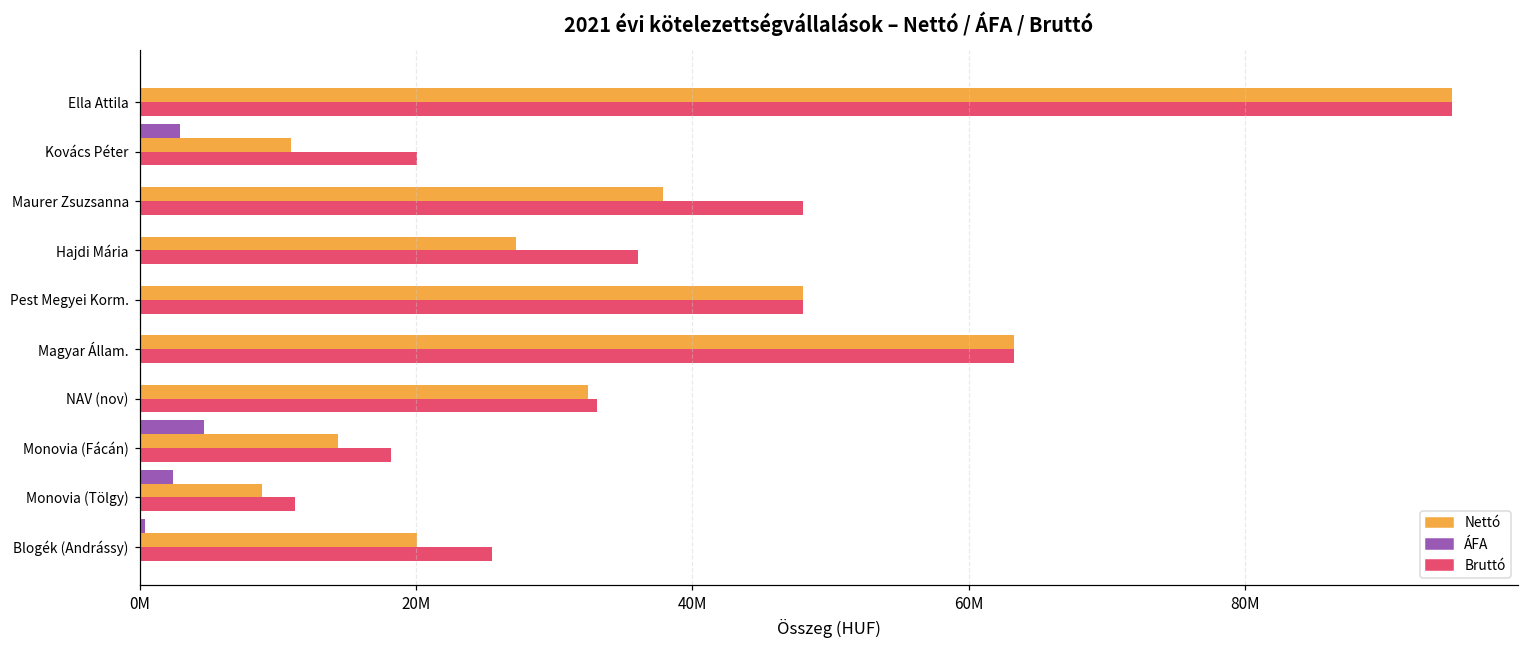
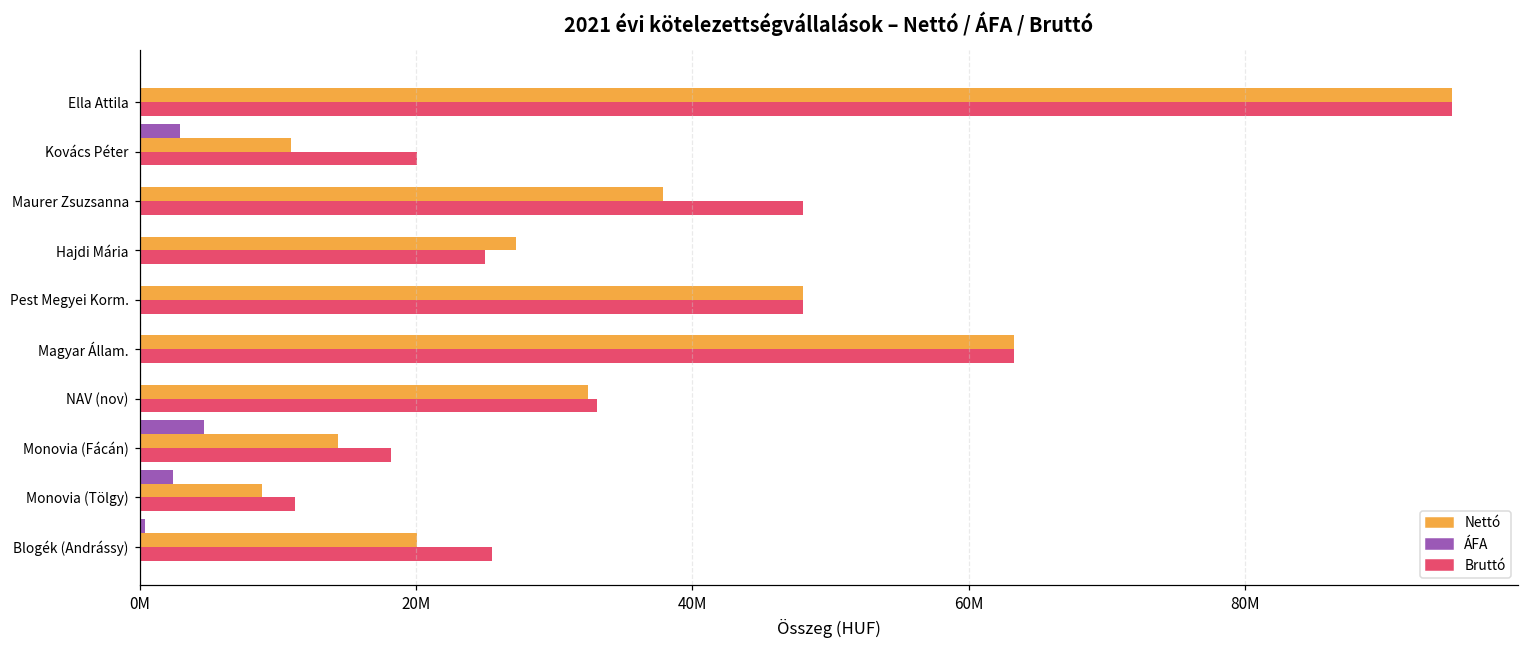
Bruttó, Hajdi Mária: 36100000 -> 25000000
